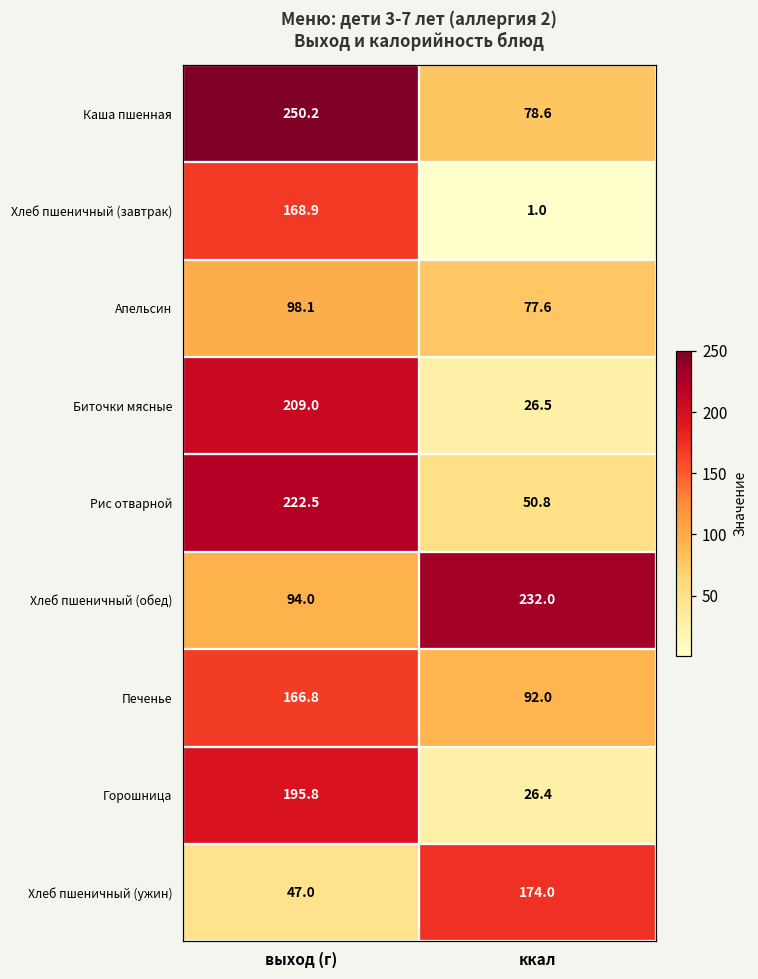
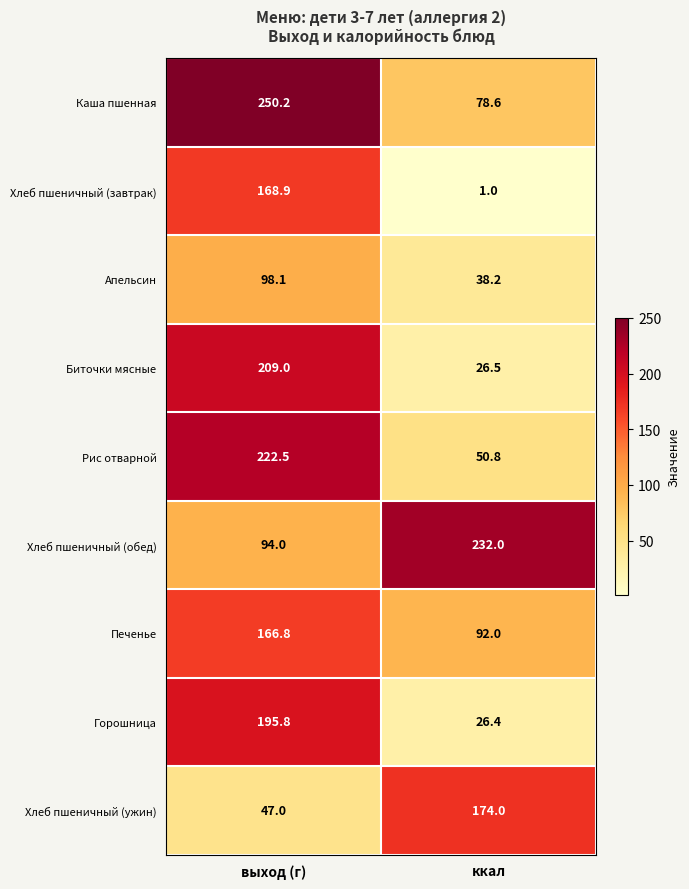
Апельсин, ккал: 77.6 -> 38.2
